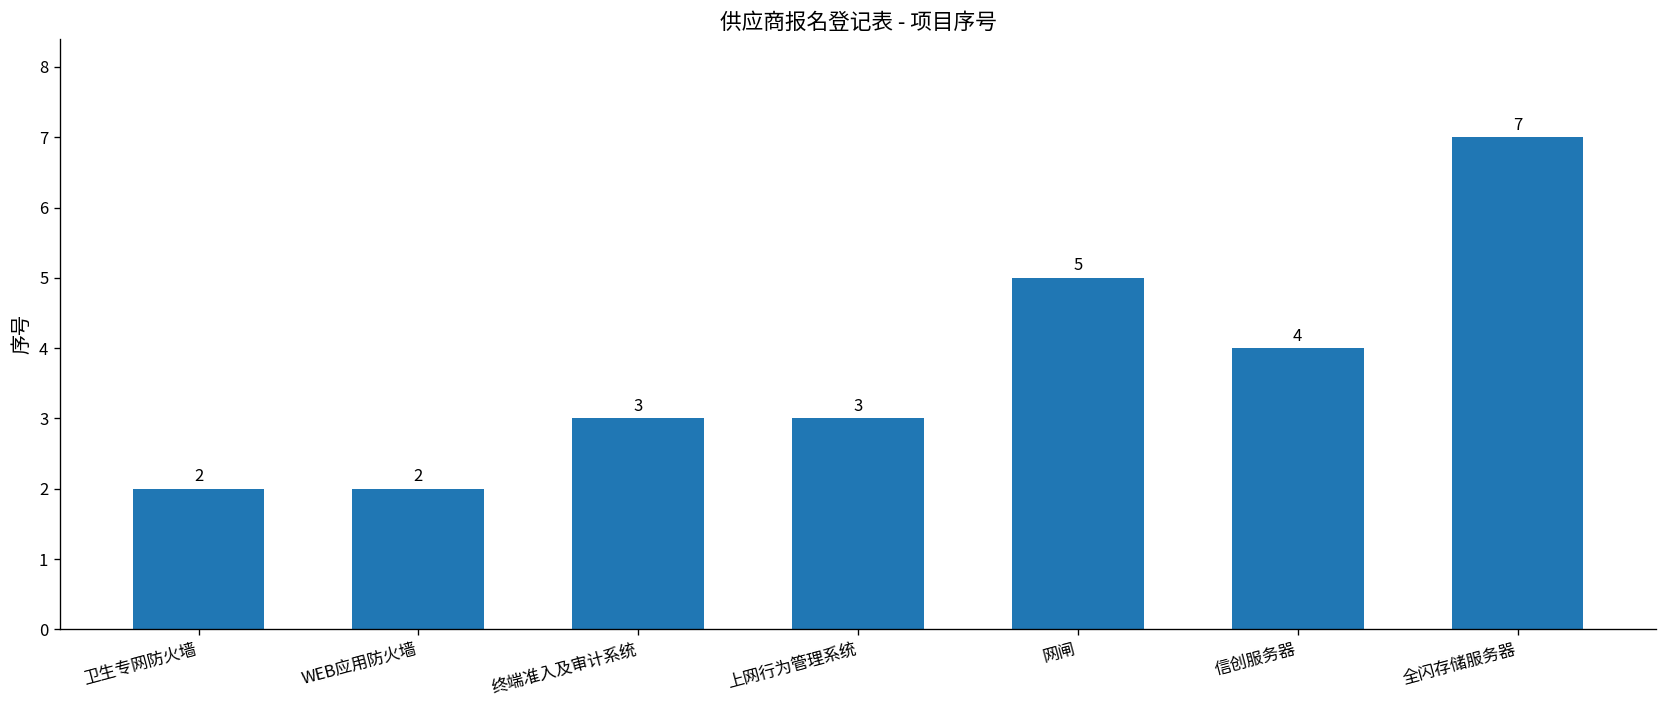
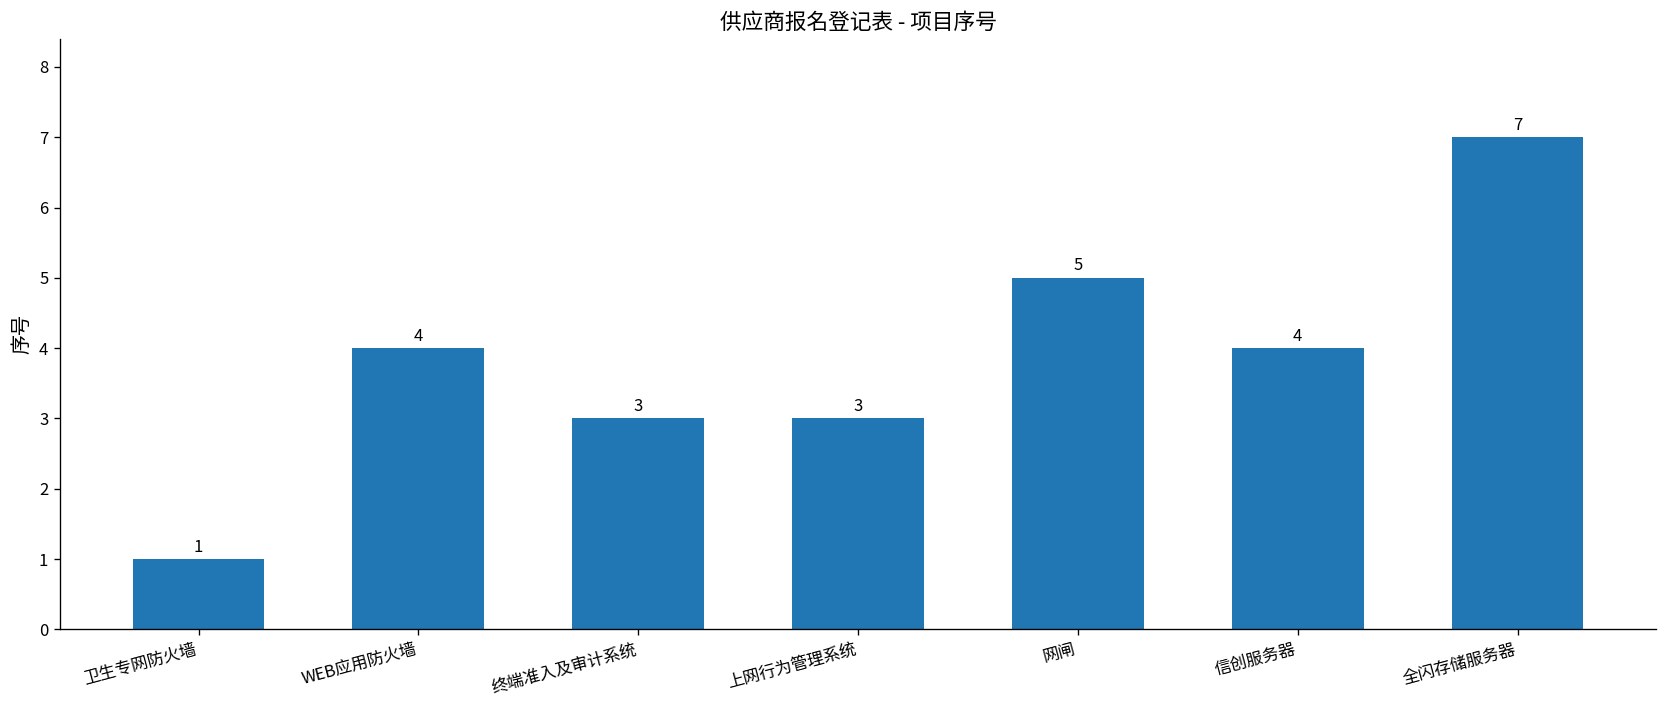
卫生专网防火墙: 2 -> 1
WEB应用防火墙: 2 -> 4
